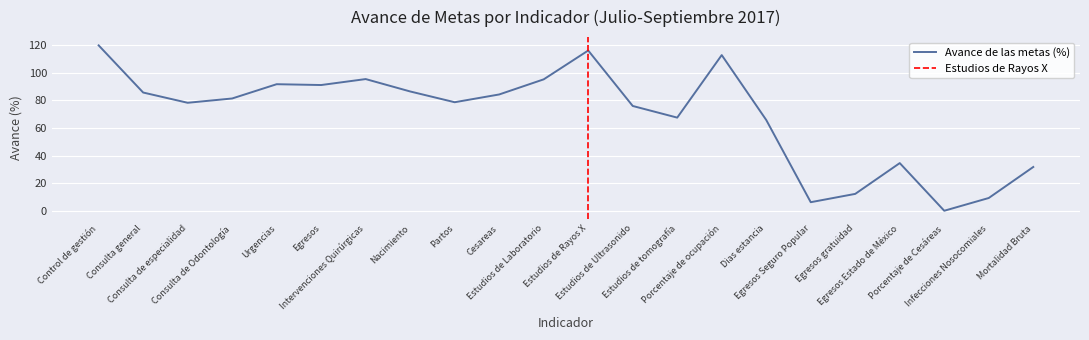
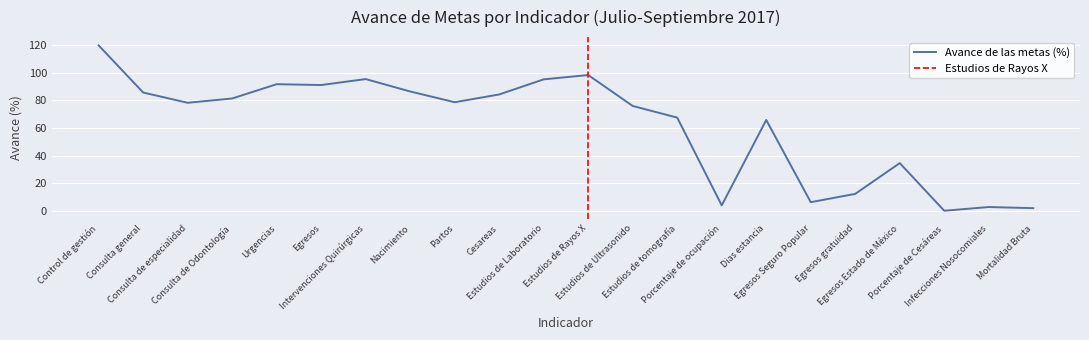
Estudios de Rayos X: 116 -> 98
Porcentaje de ocupación: 113 -> 4
Infecciones Nosocomiales: 10 -> 3
Mortalidad Bruta: 32 -> 2
